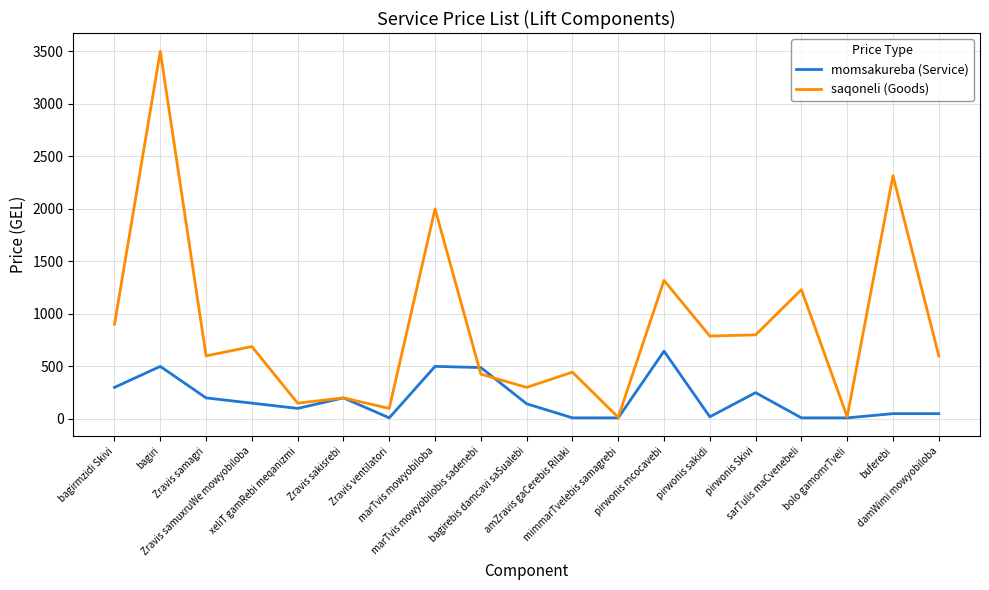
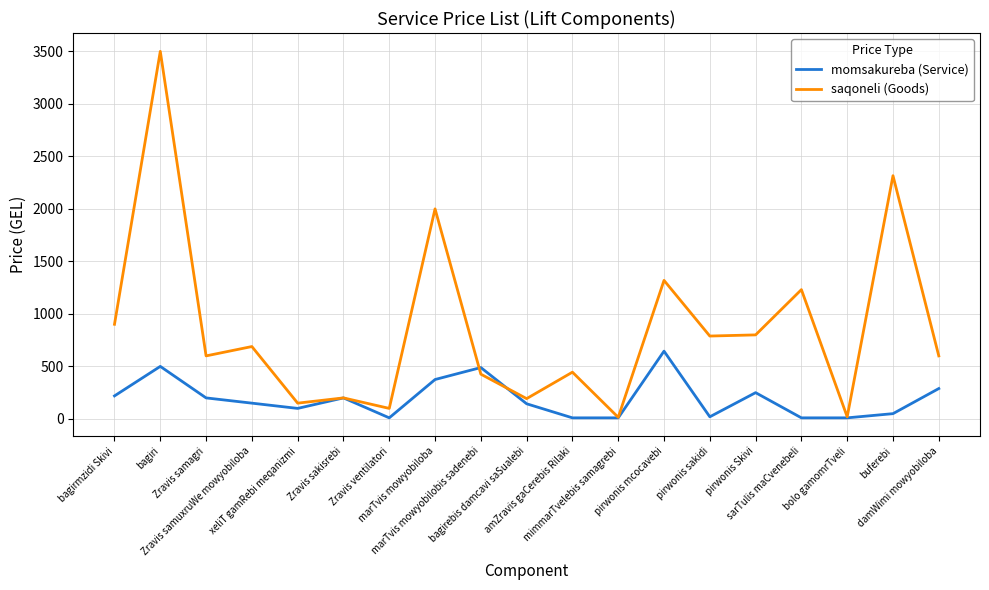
momsakureba (Service), bagirmzidi Skivi: 300 -> 220
momsakureba (Service), marTvis mowyobiloba: 500 -> 380
saqoneli (Goods), bagirebis damcavi saSualebi: 300 -> 190
momsakureba (Service), damWimi mowyobiloba: 50 -> 290
